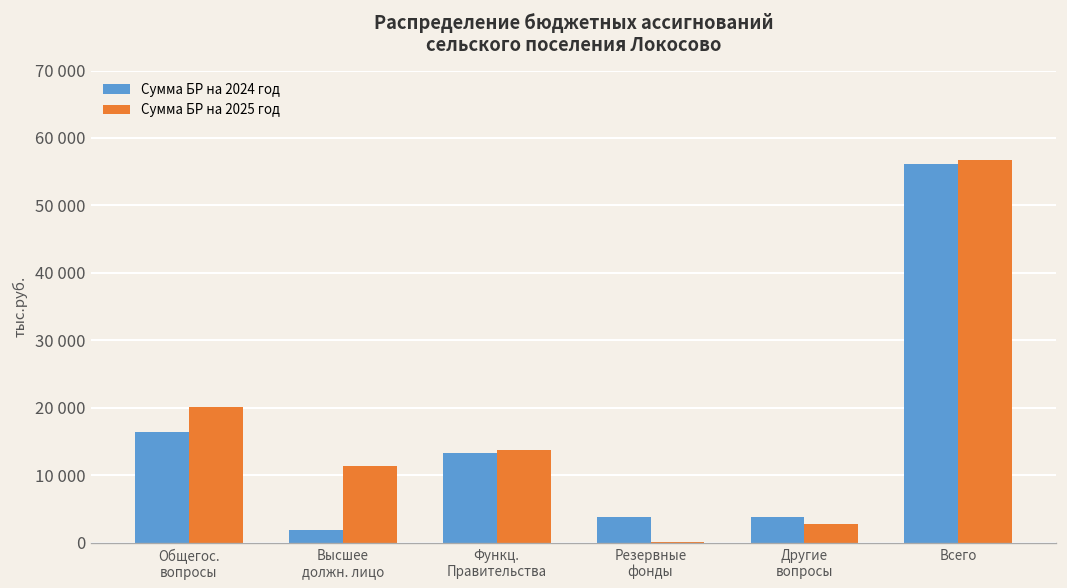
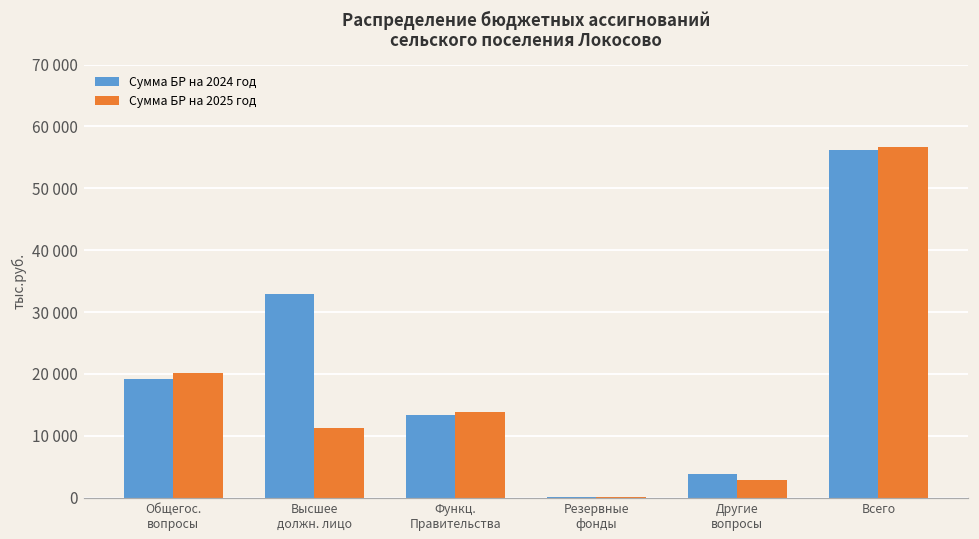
Сумма БР на 2024 год, Общегос. вопросы: 16000 -> 19000
Сумма БР на 2024 год, Высшее должн. лицо: 2000 -> 33000
Сумма БР на 2024 год, Резервные фонды: 4000 -> 0
